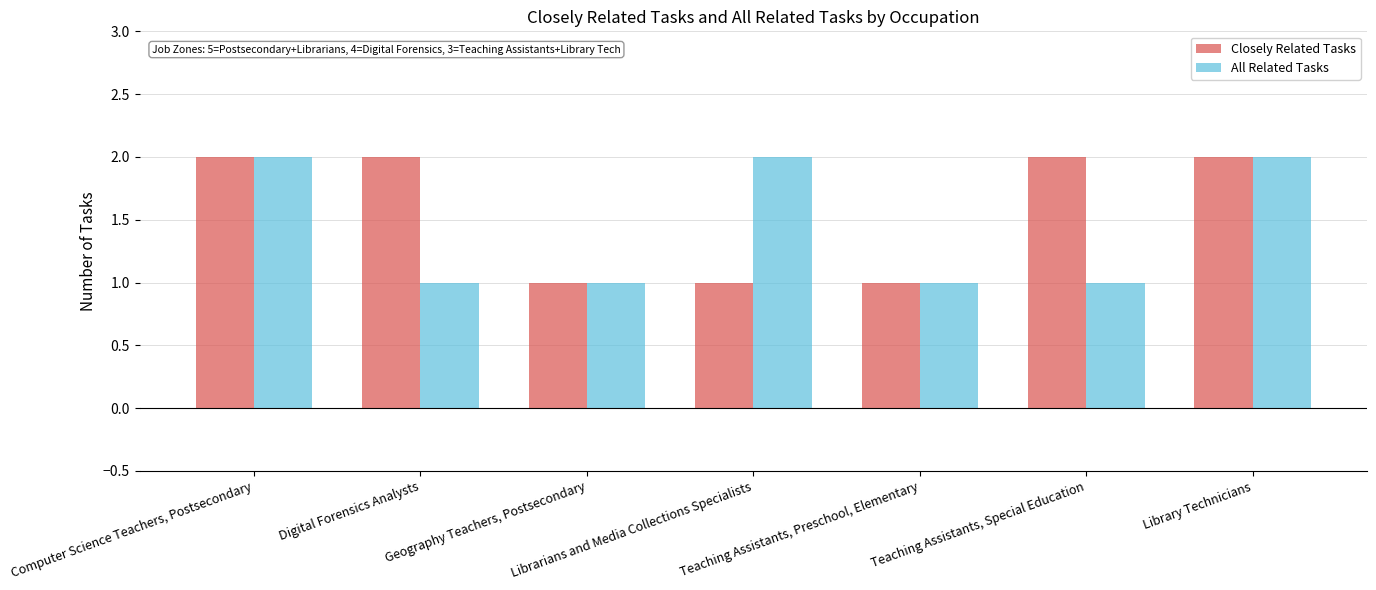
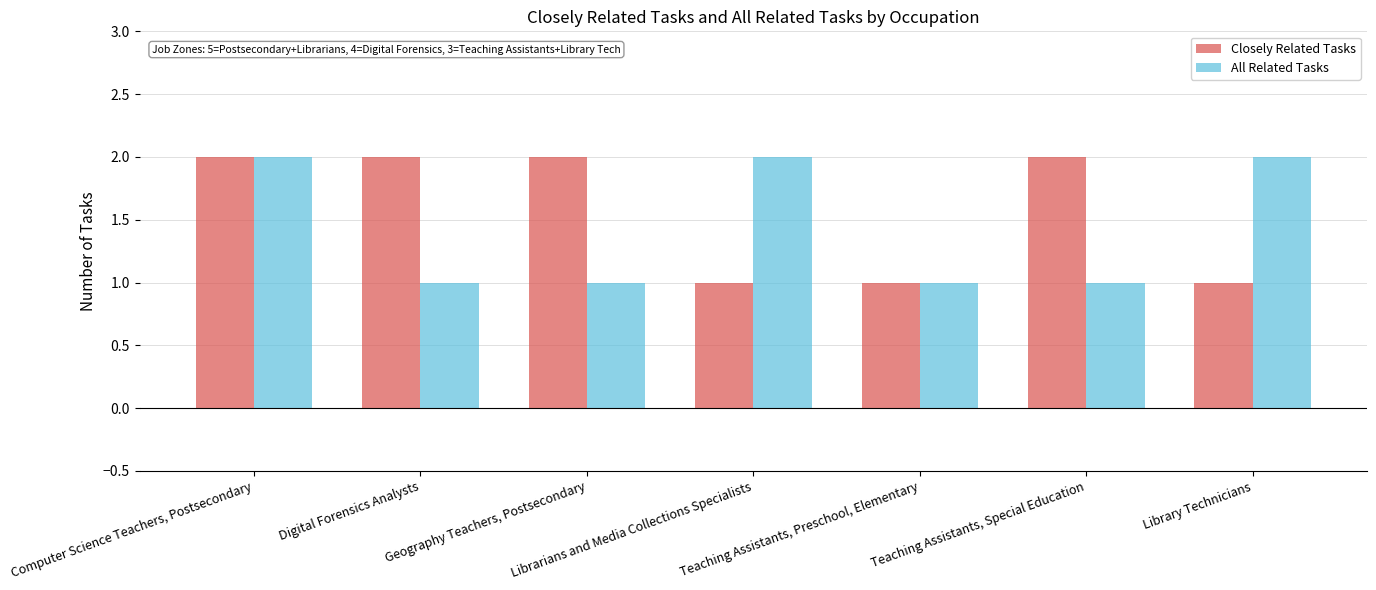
Closely Related Tasks, Geography Teachers, Postsecondary: 1 -> 2
Closely Related Tasks, Library Technicians: 2 -> 1
